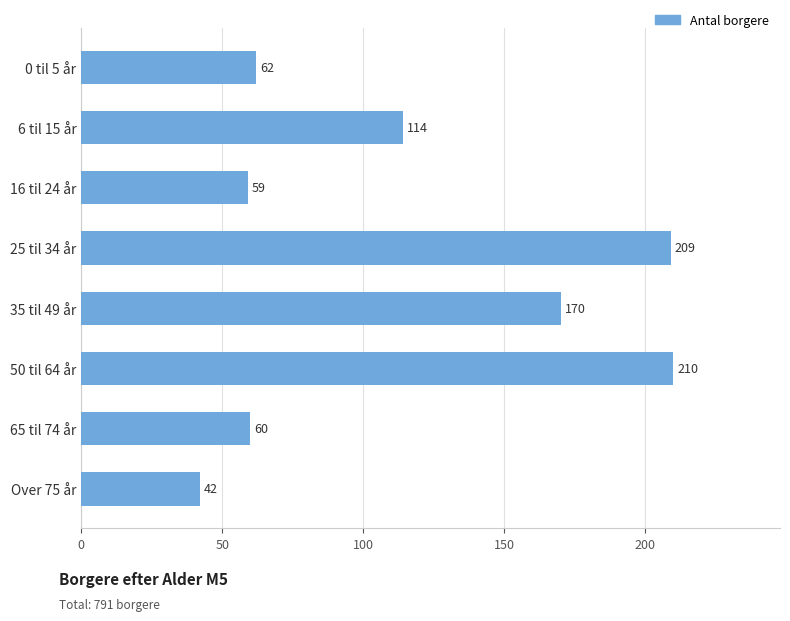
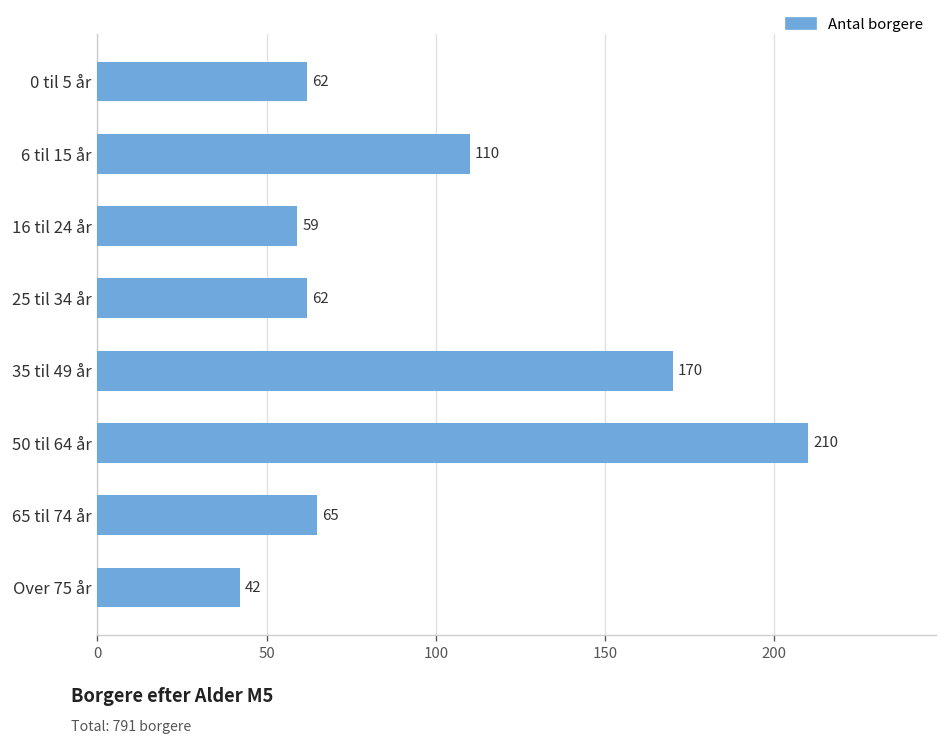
6 til 15 år: 114 -> 110
25 til 34 år: 209 -> 62
65 til 74 år: 60 -> 65
